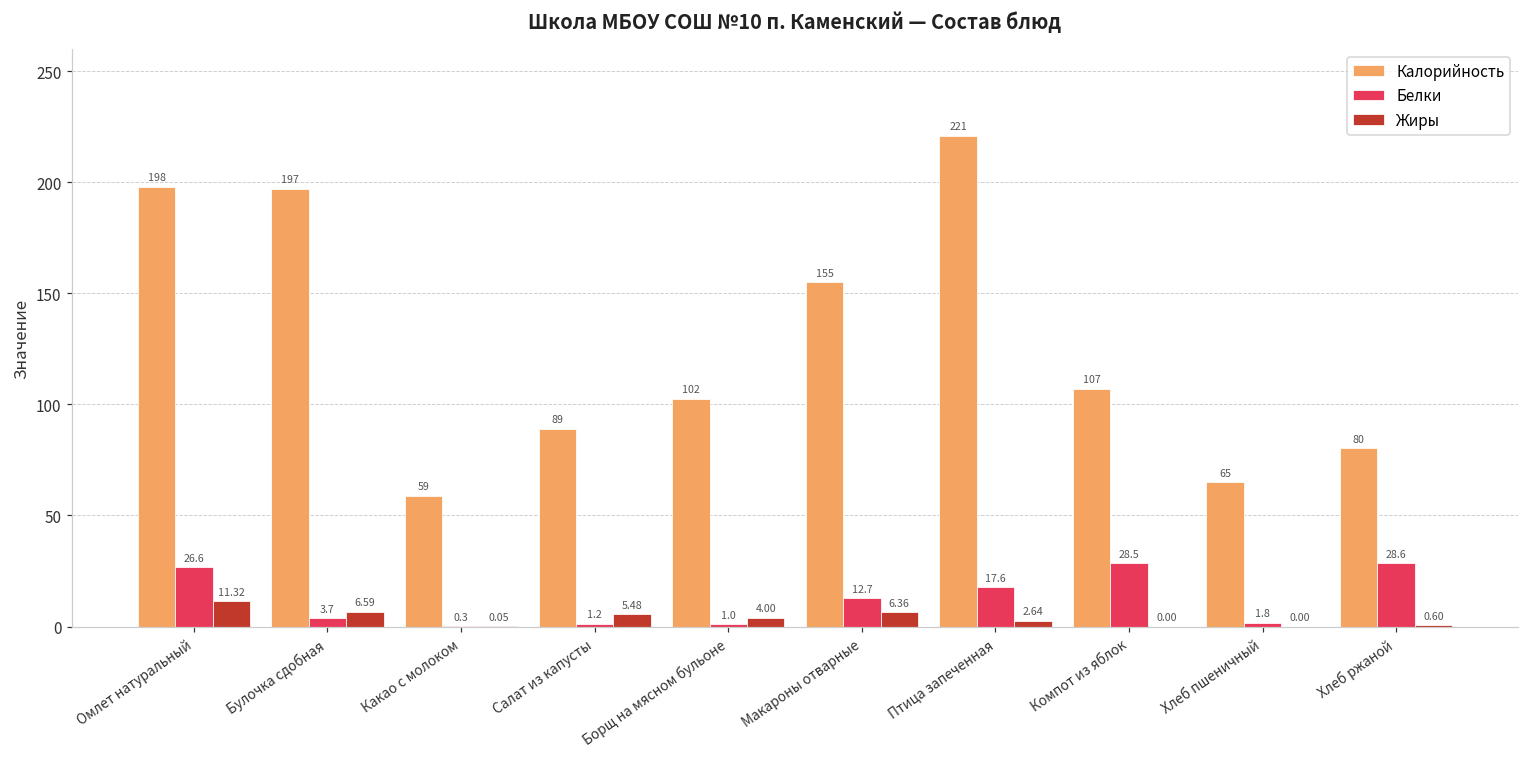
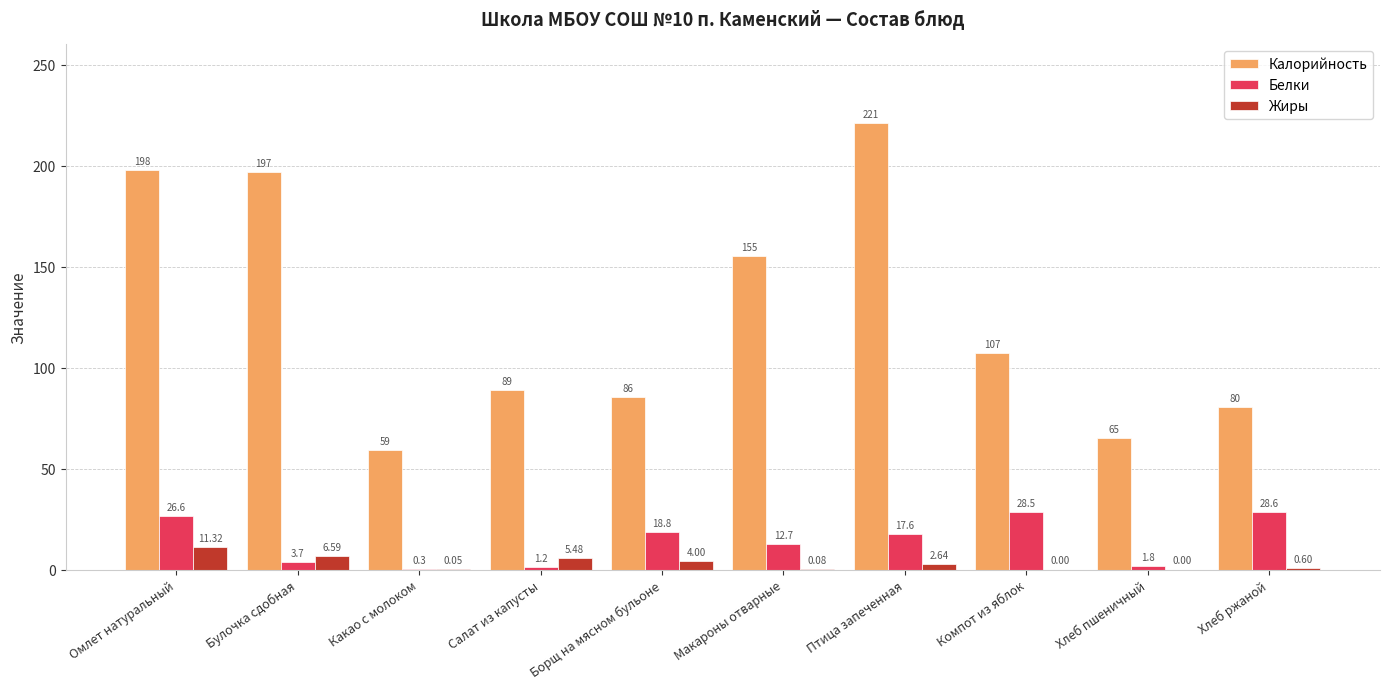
Калорийность, Борщ на мясном бульоне: 102 -> 86
Белки, Борщ на мясном бульоне: 1.0 -> 18.8
Жиры, Макароны отварные: 6.36 -> 0.08
